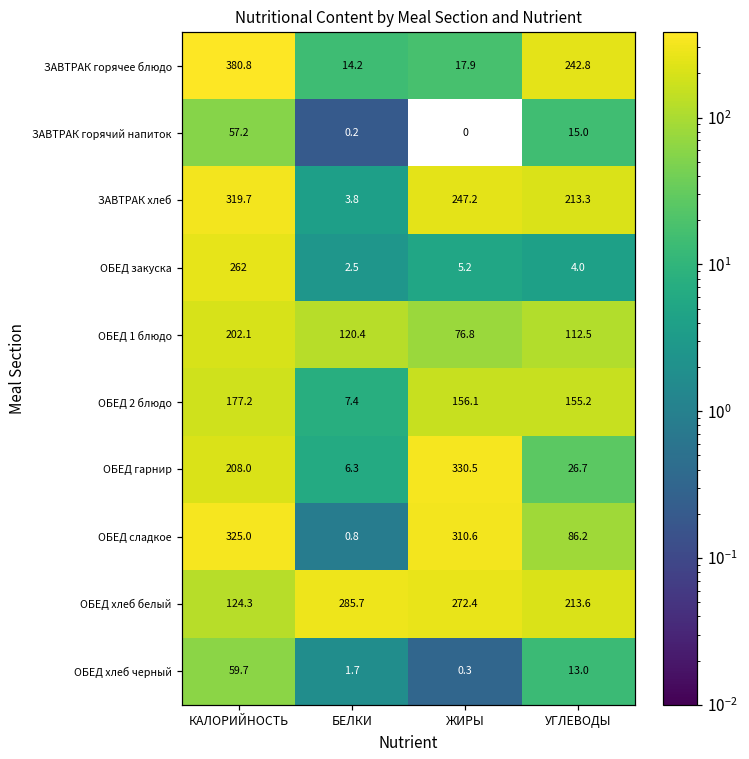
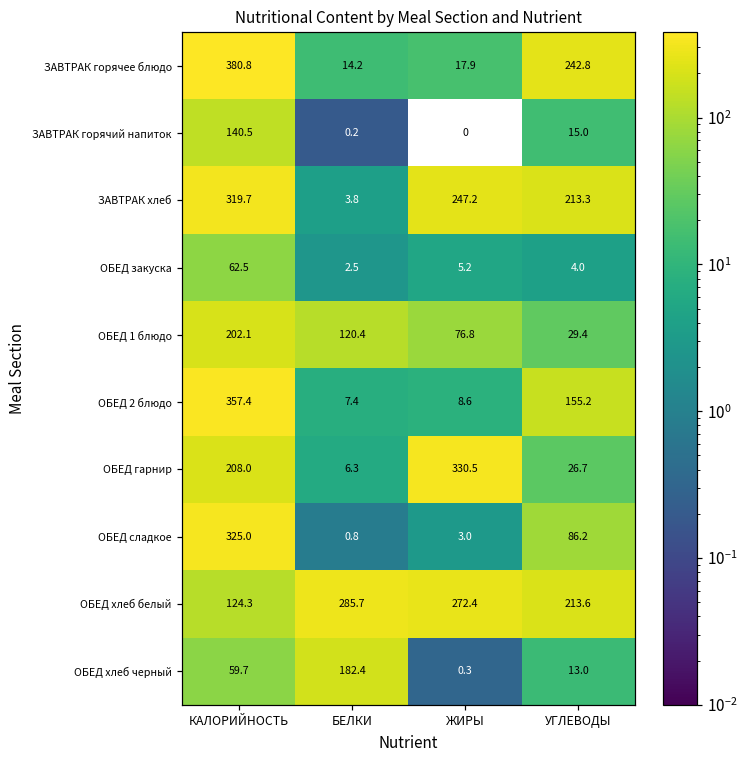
ЗАВТРАК горячий напиток, КАЛОРИЙНОСТЬ: 57.2 -> 140.5
ОБЕД закуска, КАЛОРИЙНОСТЬ: 262 -> 62.5
ОБЕД 1 блюдо, УГЛЕВОДЫ: 112.5 -> 29.4
ОБЕД 2 блюдо, КАЛОРИЙНОСТЬ: 177.2 -> 357.4
ОБЕД 2 блюдо, ЖИРЫ: 156.1 -> 8.6
ОБЕД сладкое, ЖИРЫ: 310.6 -> 3.0
ОБЕД хлеб черный, БЕЛКИ: 1.7 -> 182.4
